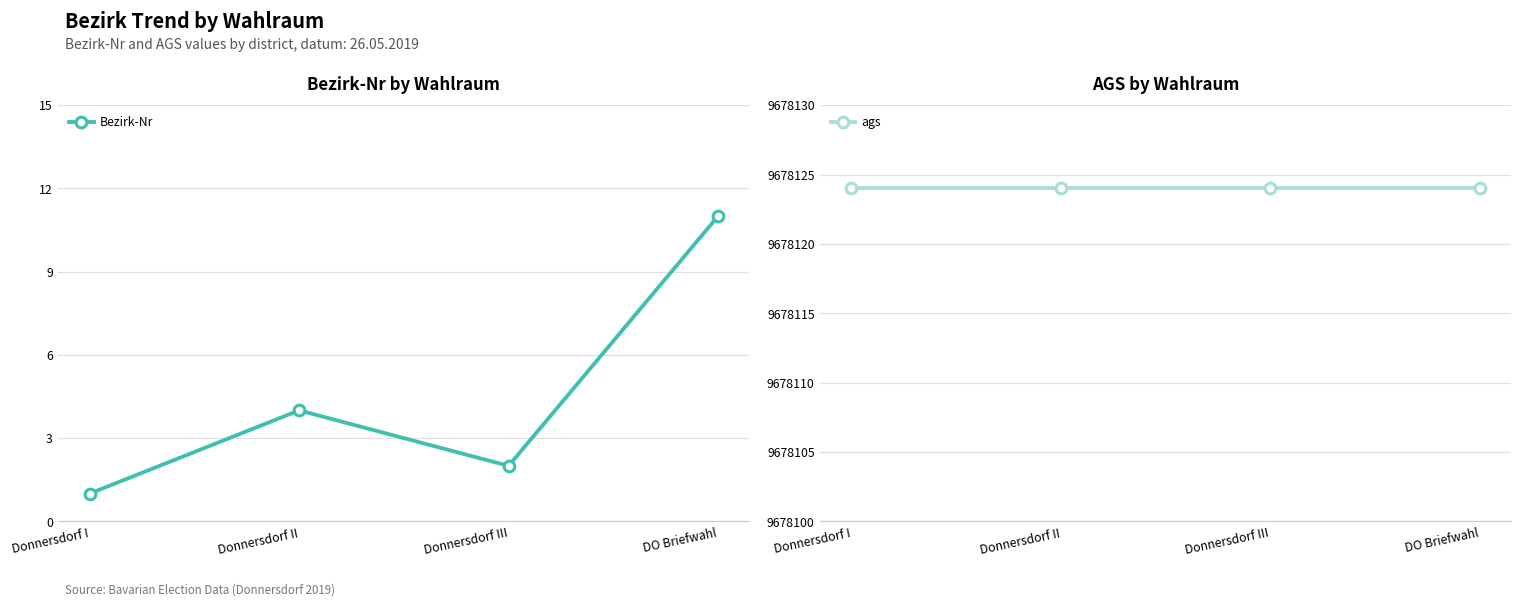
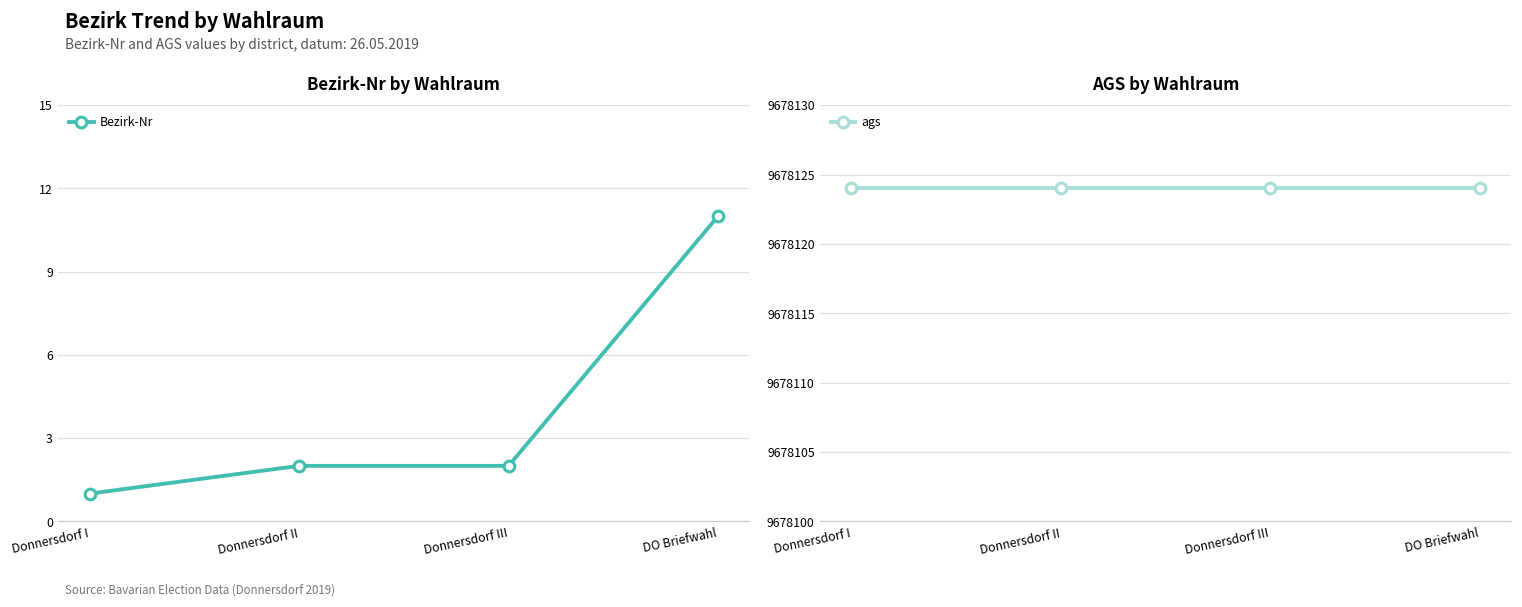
Bezirk-Nr by Wahlraum, Donnersdorf II: 4 -> 2
